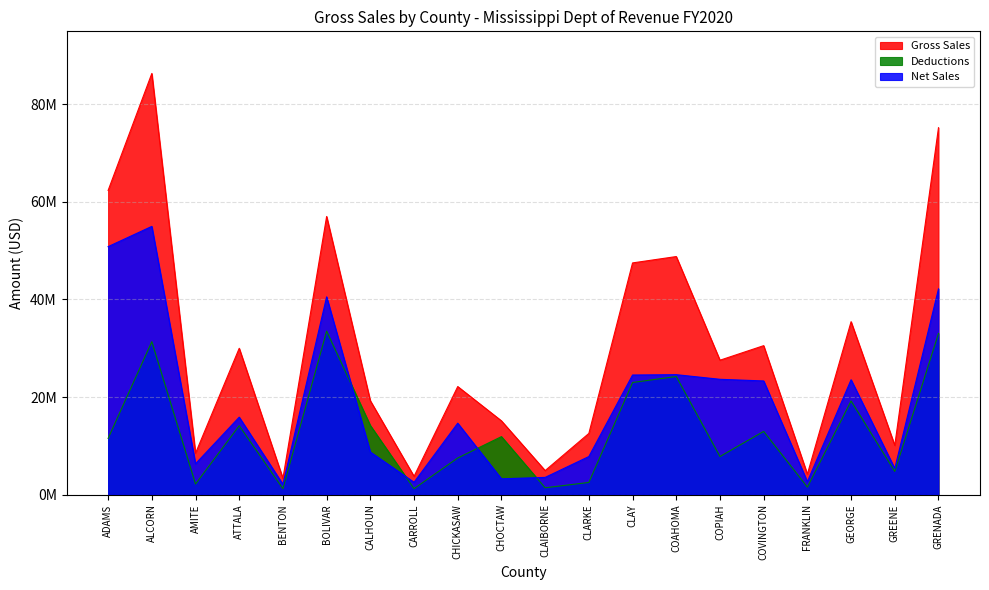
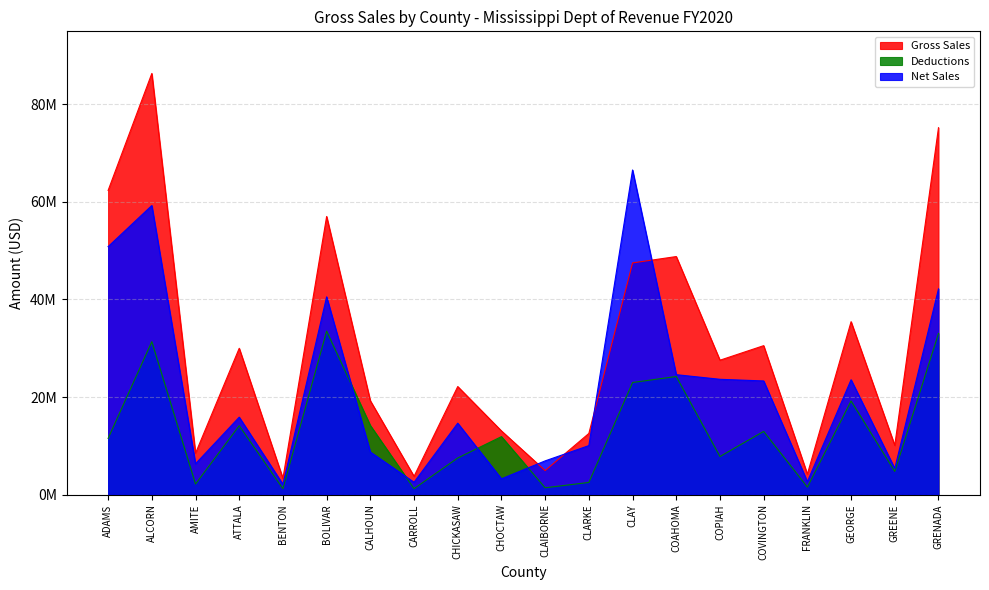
Net Sales, ALCORN: 55000000 -> 59000000
Gross Sales, CHOCTAW: 15000000 -> 13000000
Net Sales, CLAIBORNE: 4000000 -> 7000000
Net Sales, CLARKE: 8000000 -> 10000000
Net Sales, CLAY: 25000000 -> 67000000
